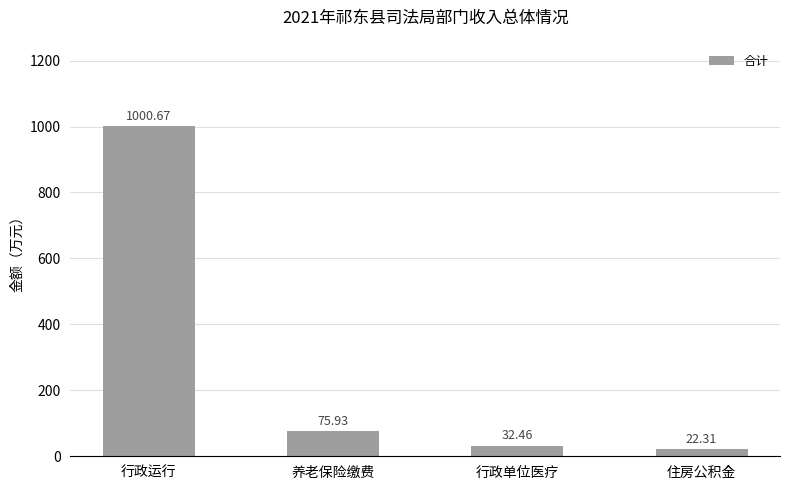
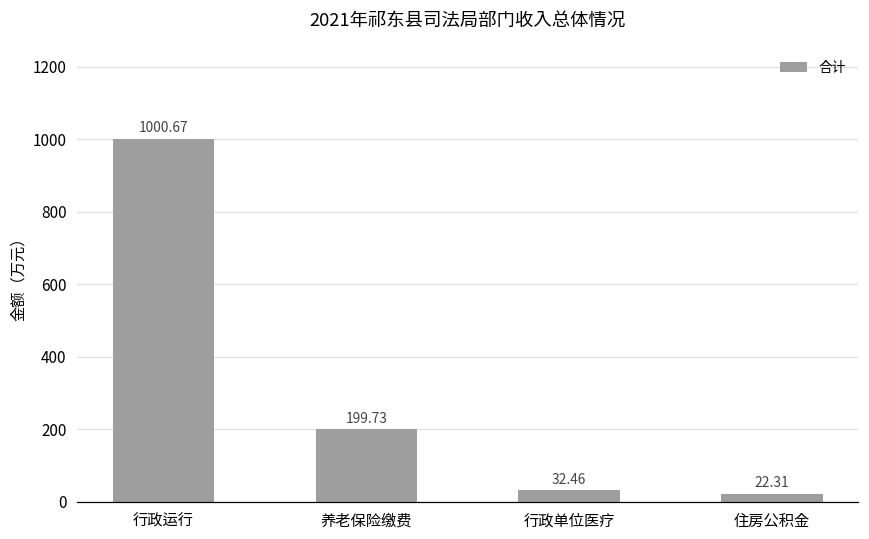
养老保险缴费: 75.93 -> 199.73
